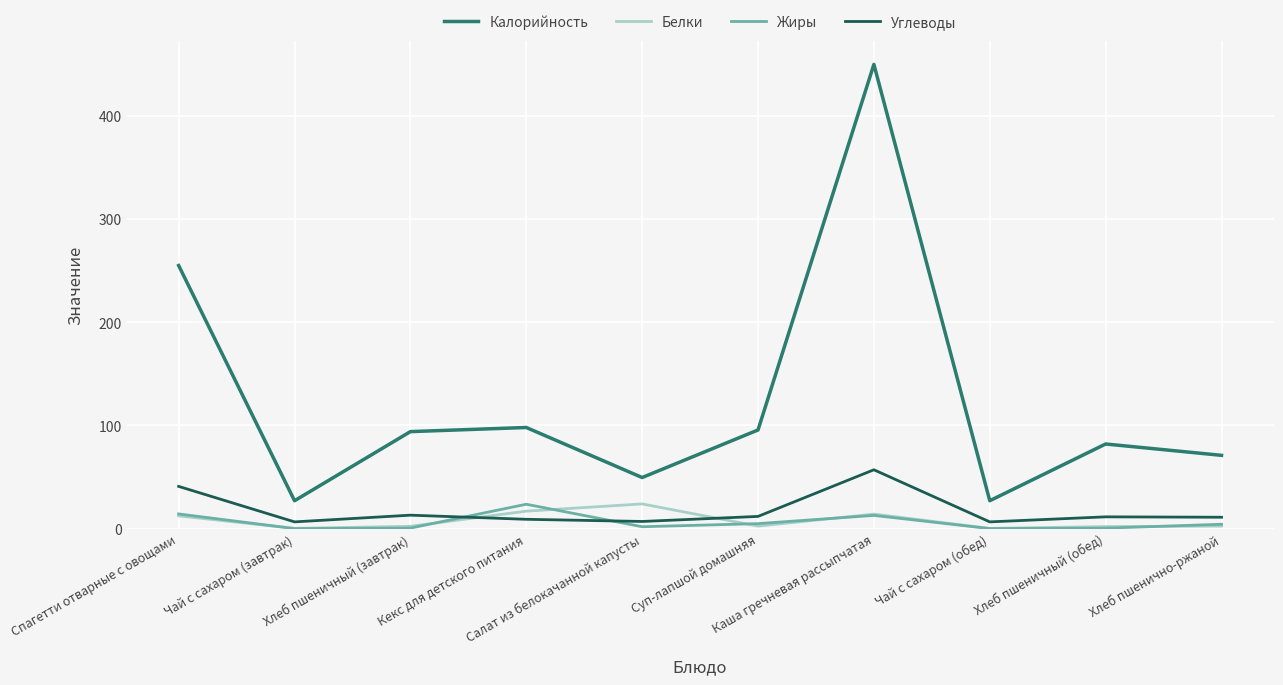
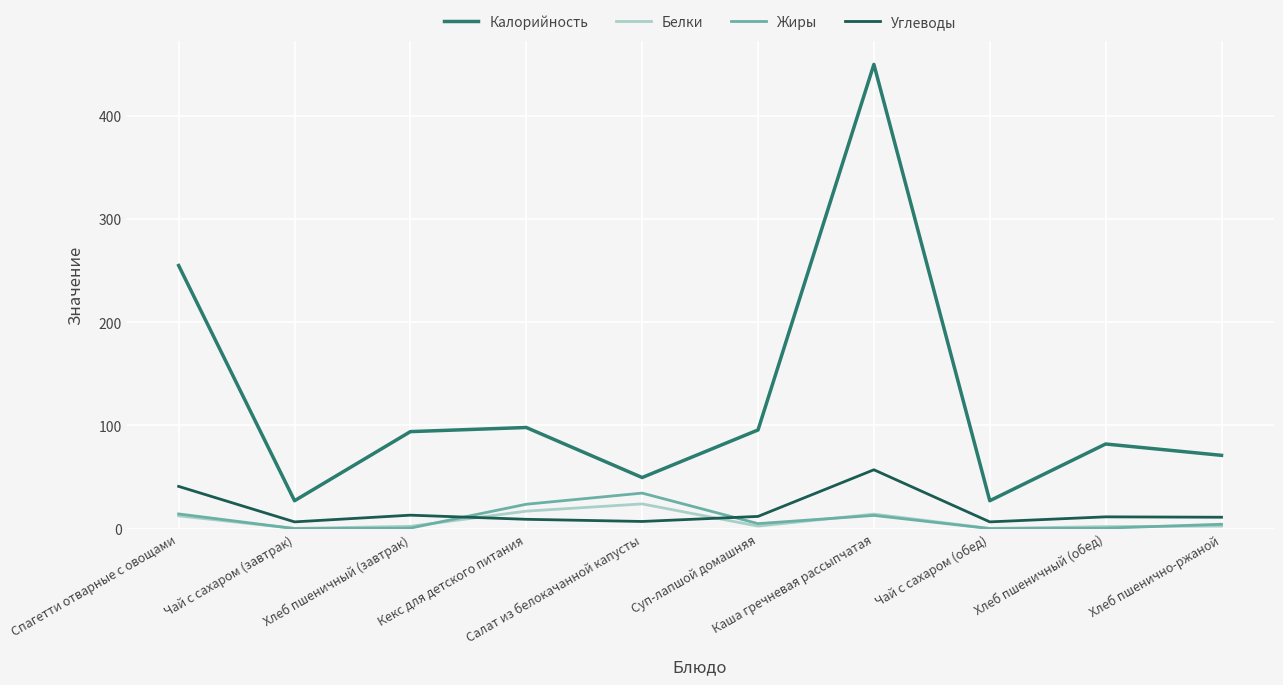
Жиры, Салат из белокачанной капусты: 2 -> 34
